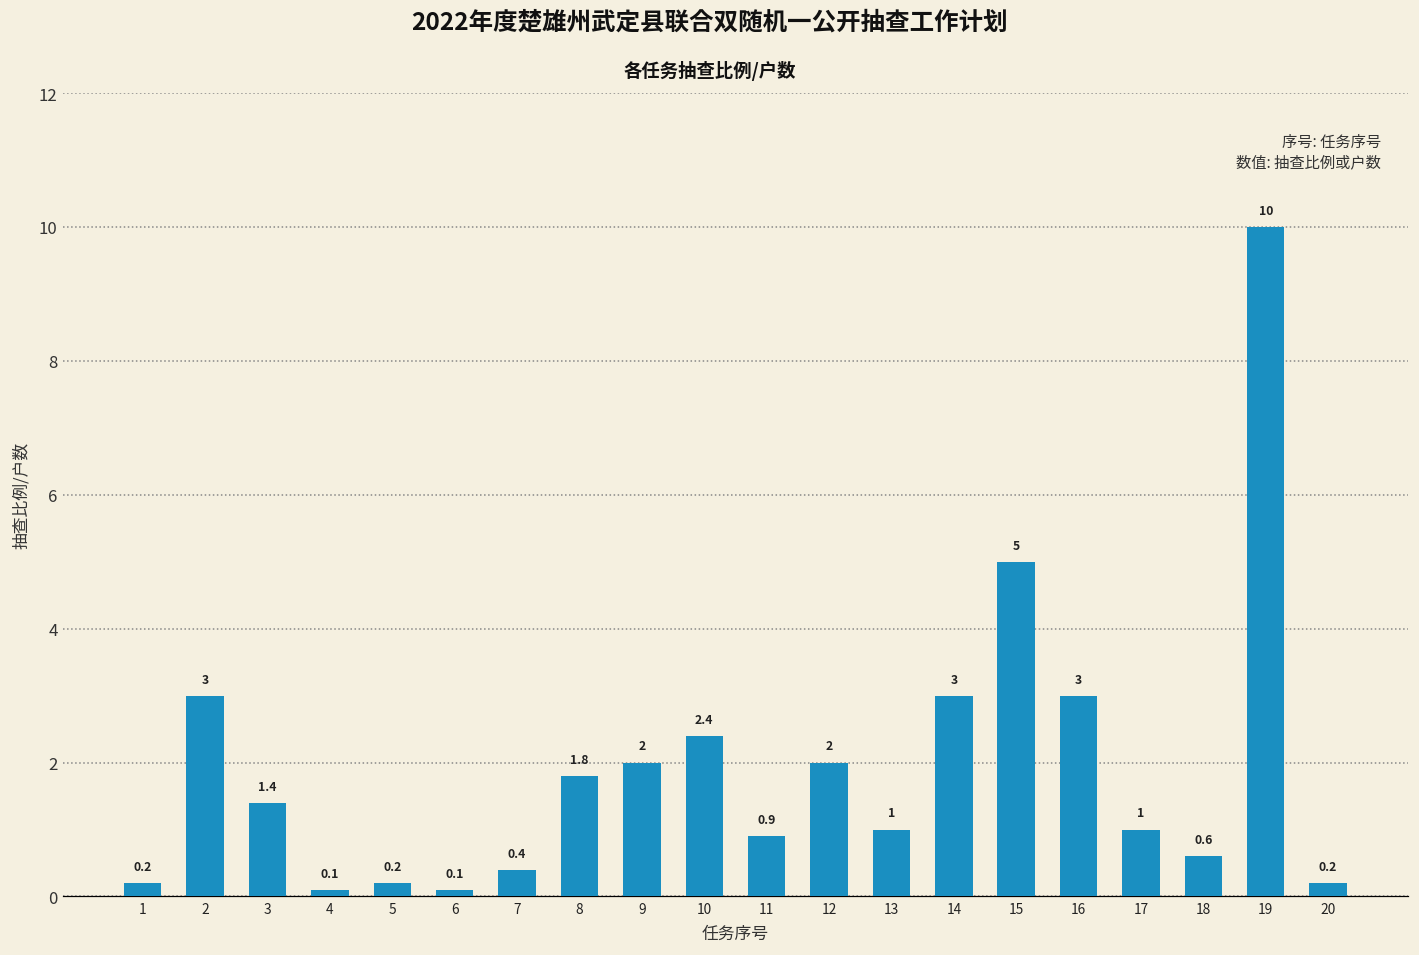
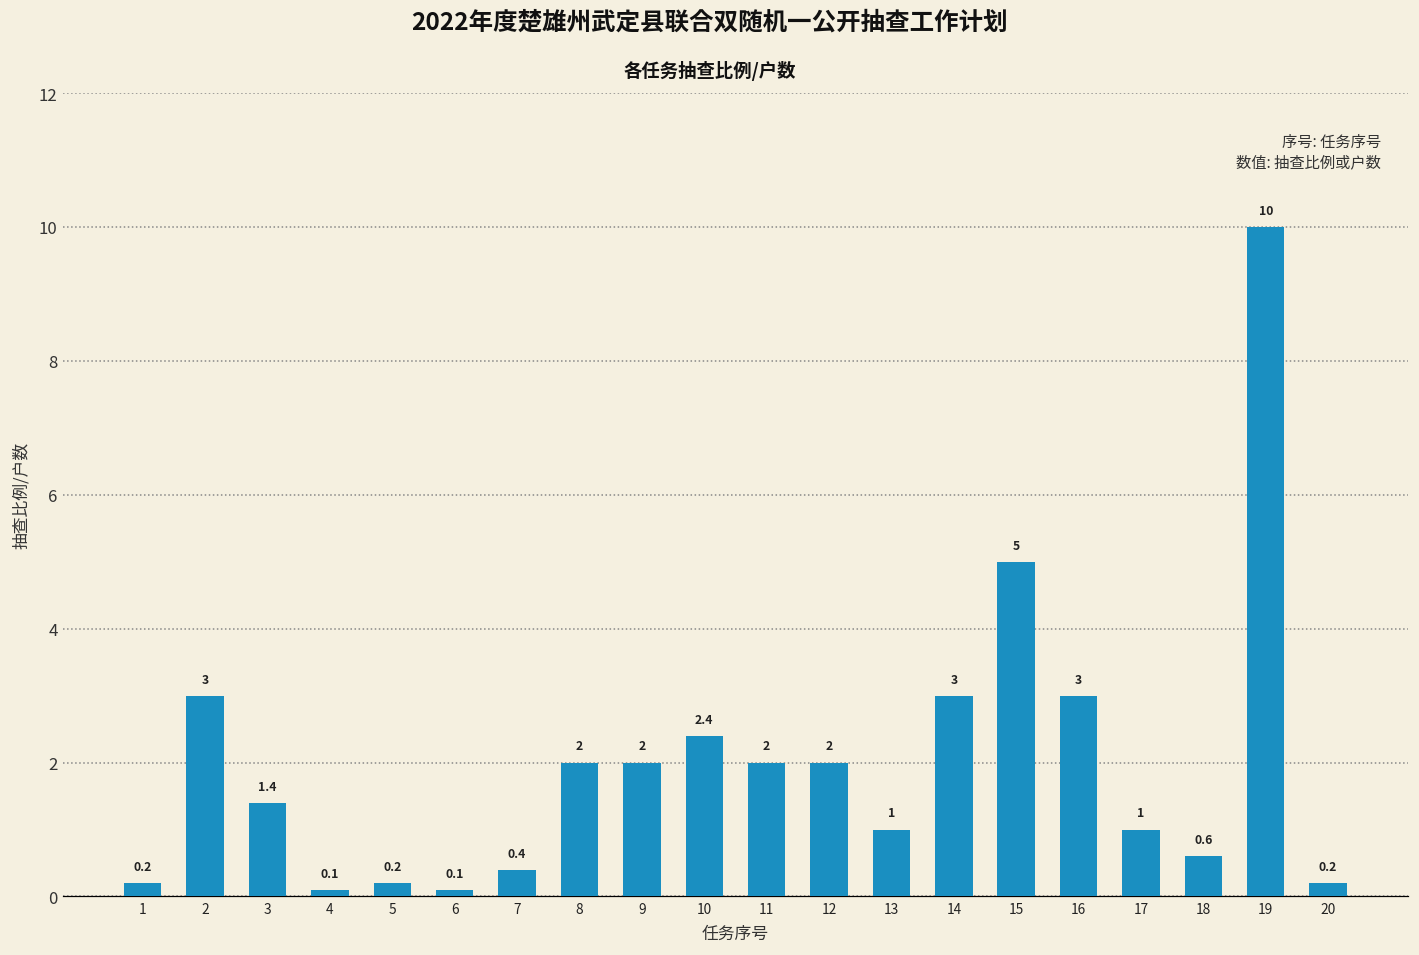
8: 1.8 -> 2
11: 0.9 -> 2
